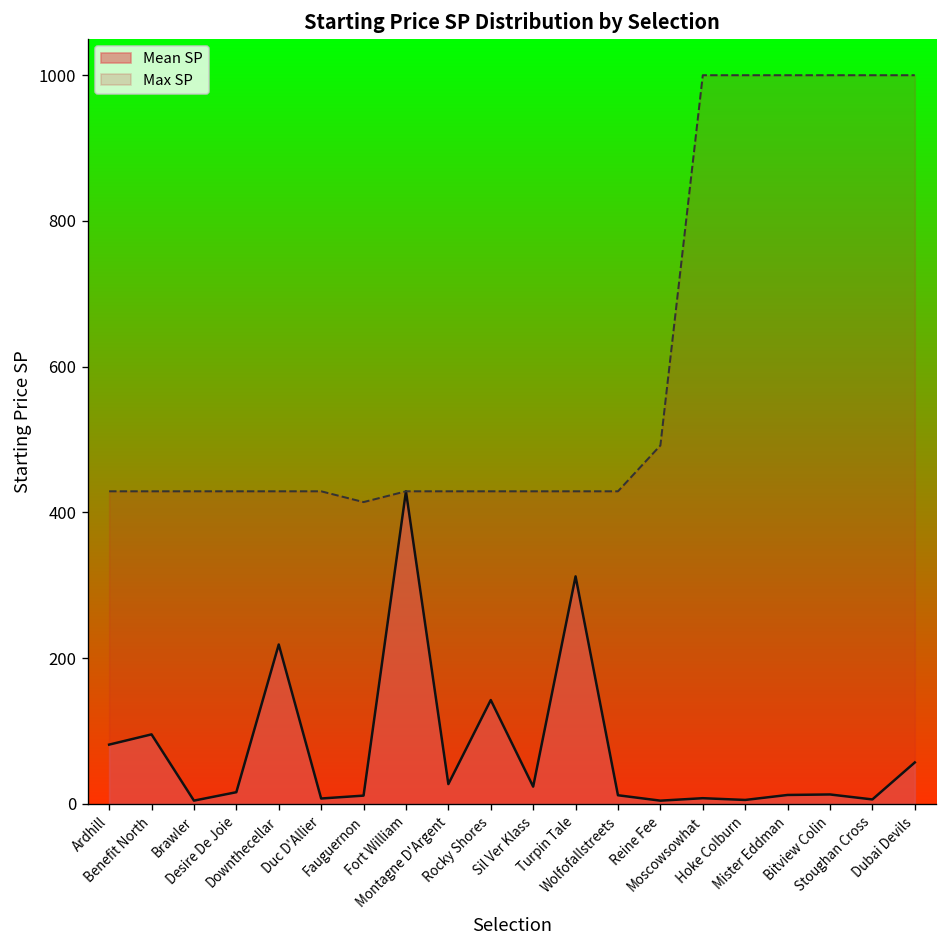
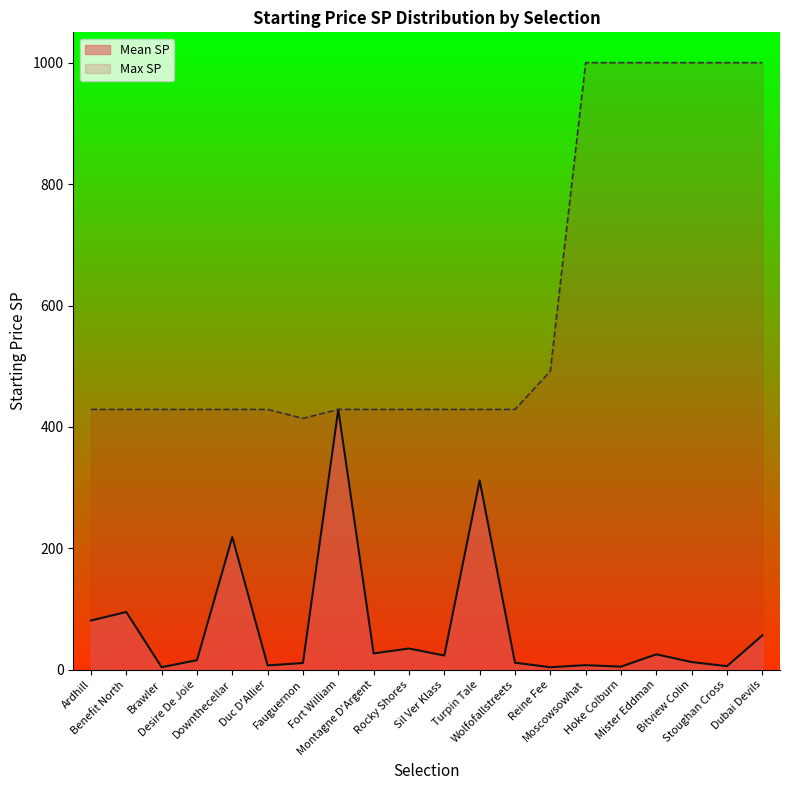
Mean SP, Rocky Shores: 140 -> 30
Mean SP, Mister Eddman: 10 -> 30
